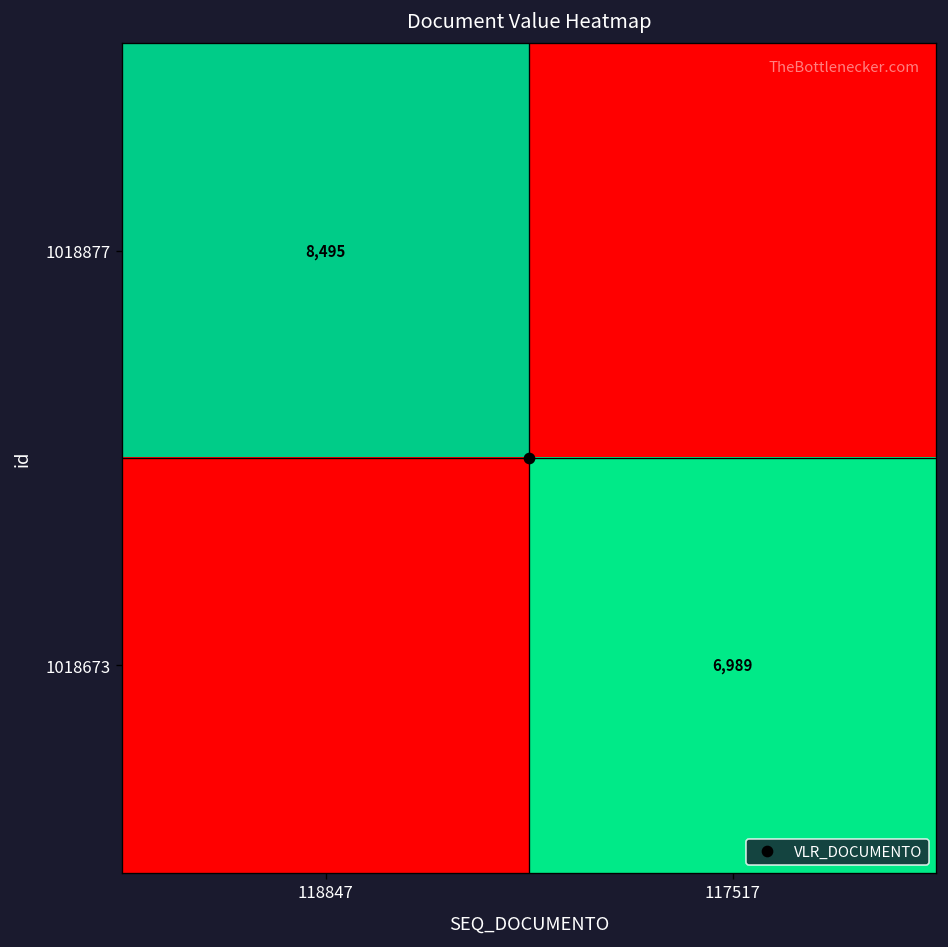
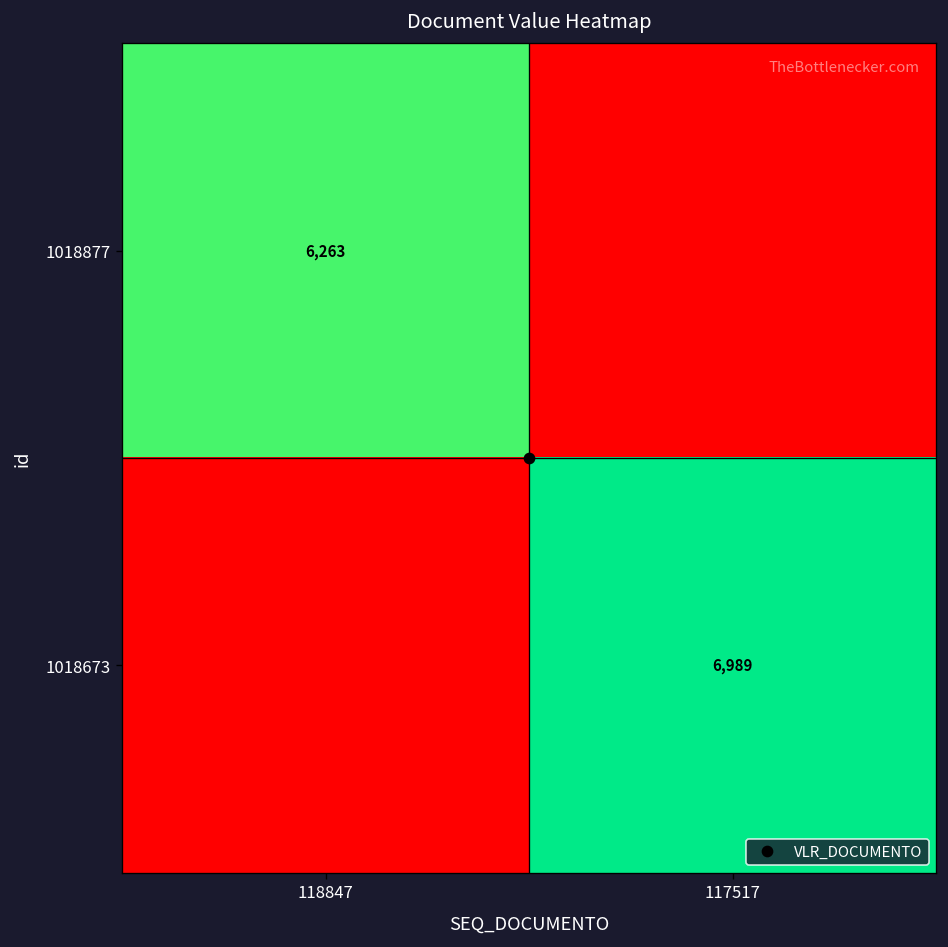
1018877, 118847: 8,495 -> 6,263
